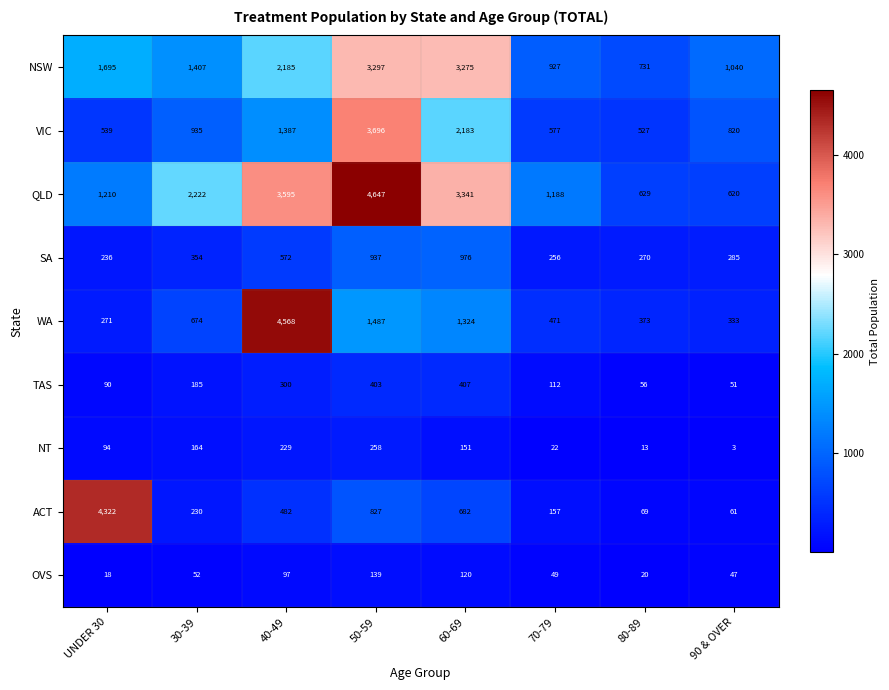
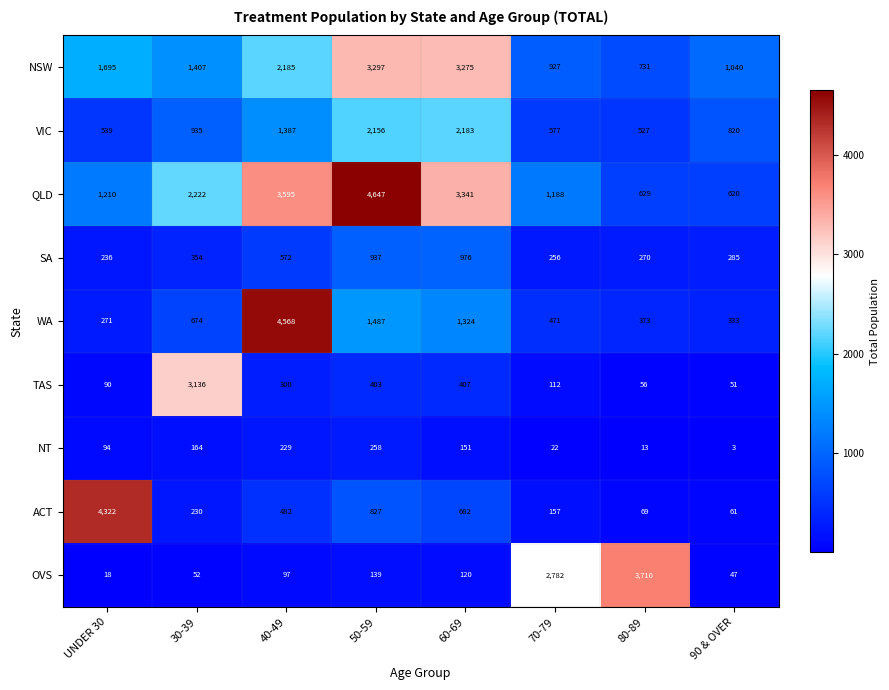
VIC, 50-59: 3,696 -> 2,156
TAS, 30-39: 185 -> 3,136
OVS, 70-79: 49 -> 2,782
OVS, 80-89: 20 -> 3,710
